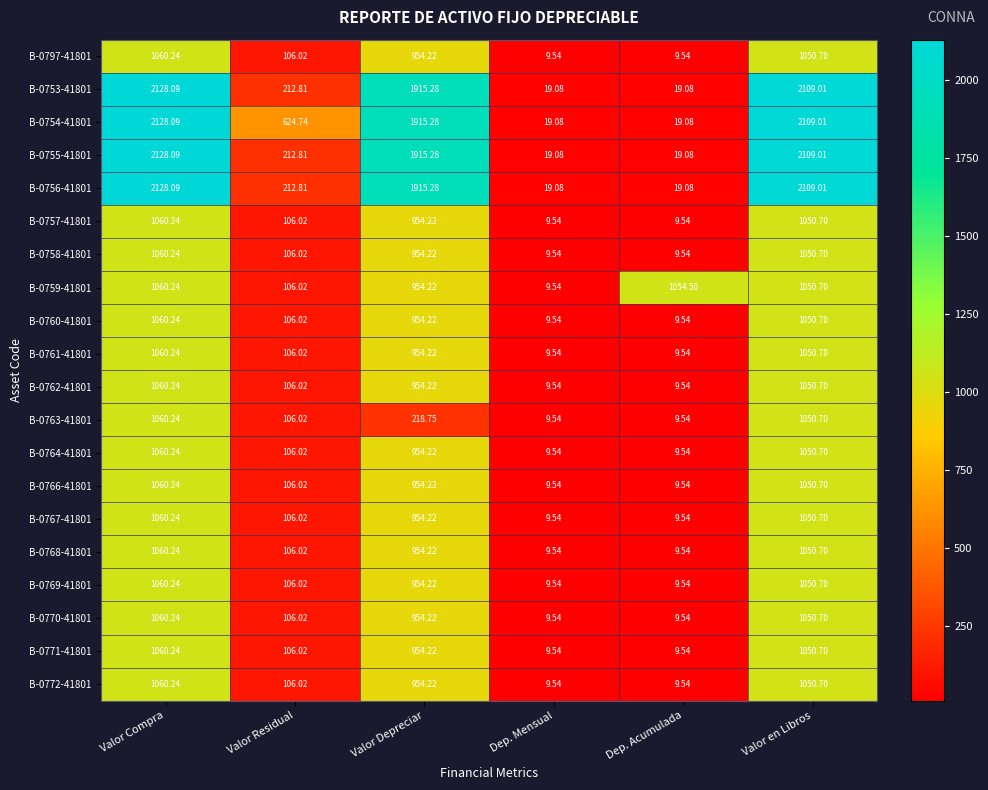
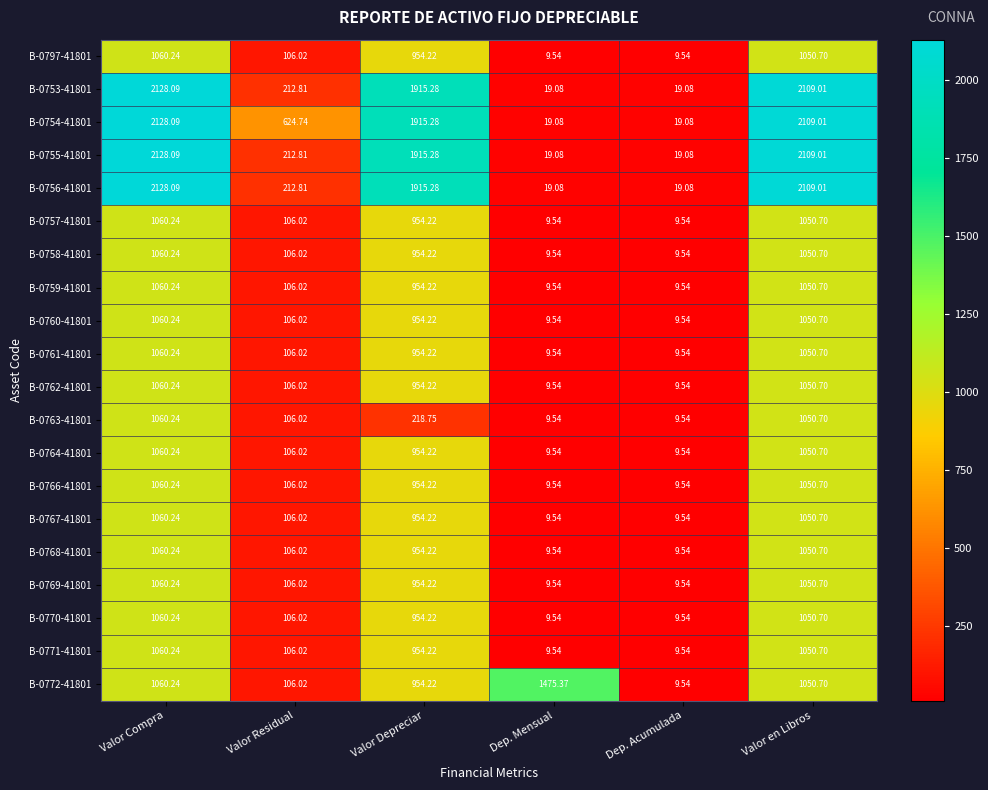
B-0759-41801, Dep. Acumulada: 1054.50 -> 9.54
B-0772-41801, Dep. Mensual: 9.54 -> 1475.37
